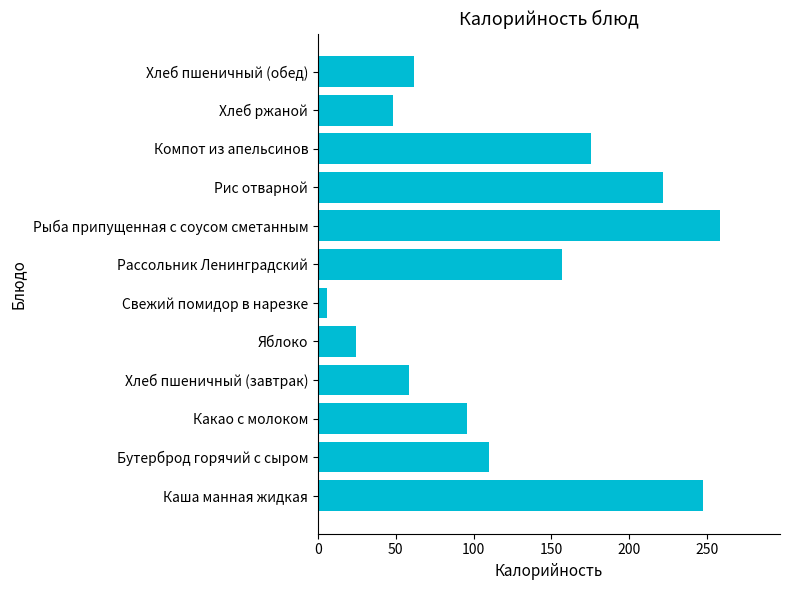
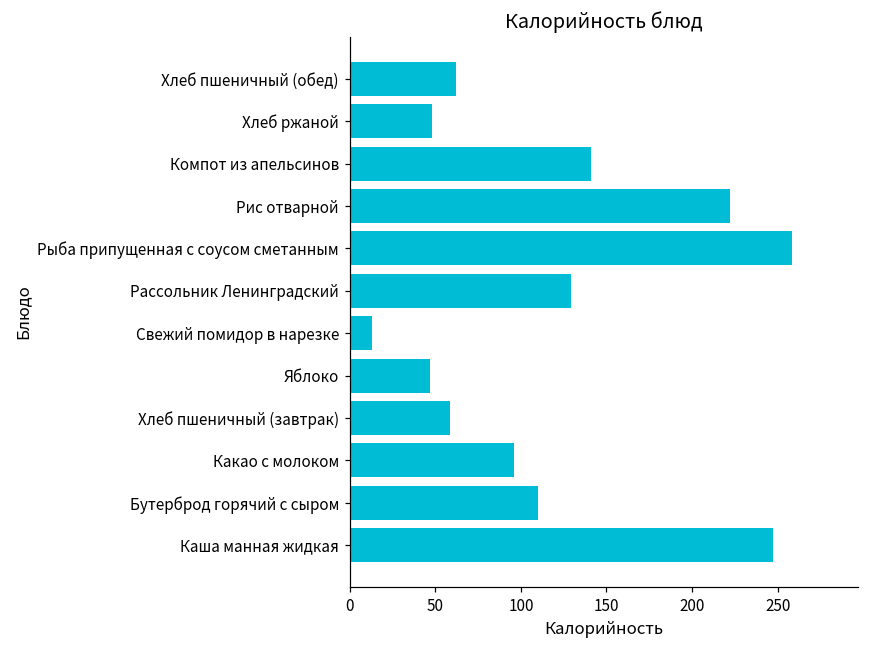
Компот из апельсинов: 176 -> 141
Рассольник Ленинградский: 157 -> 129
Свежий помидор в нарезке: 6 -> 13
Яблоко: 25 -> 47
